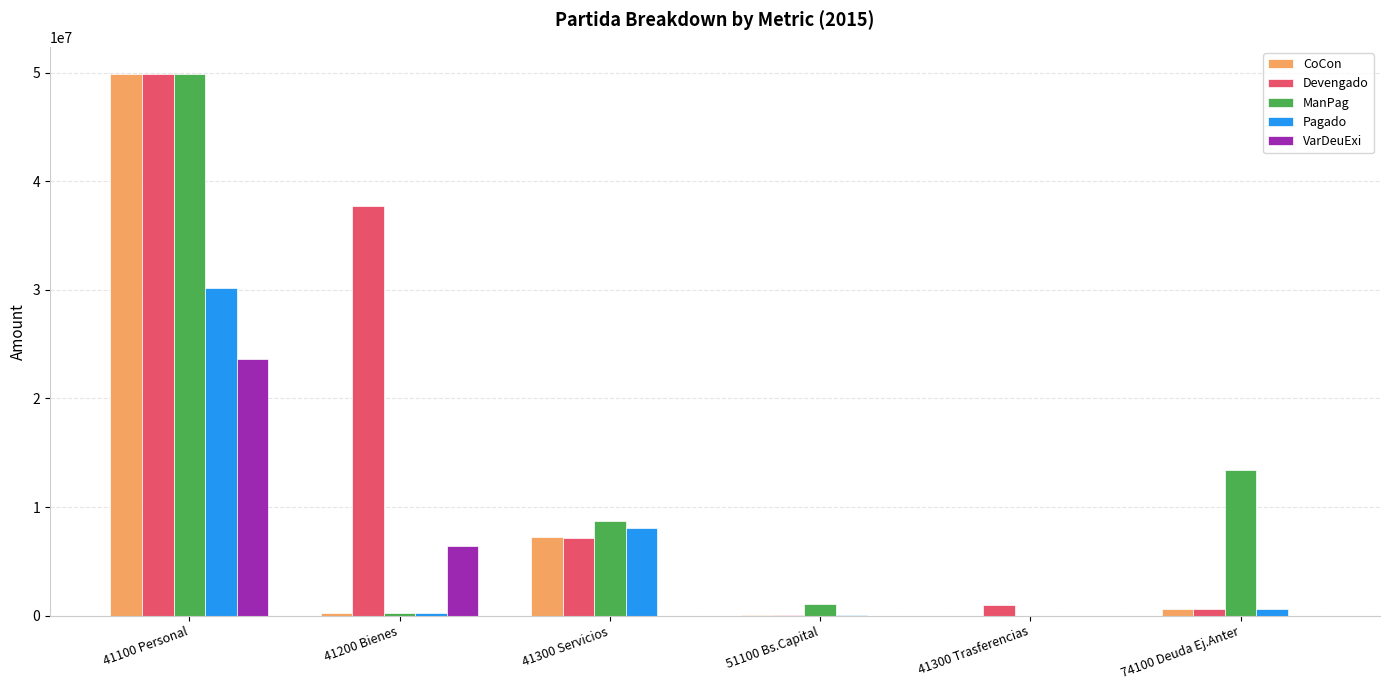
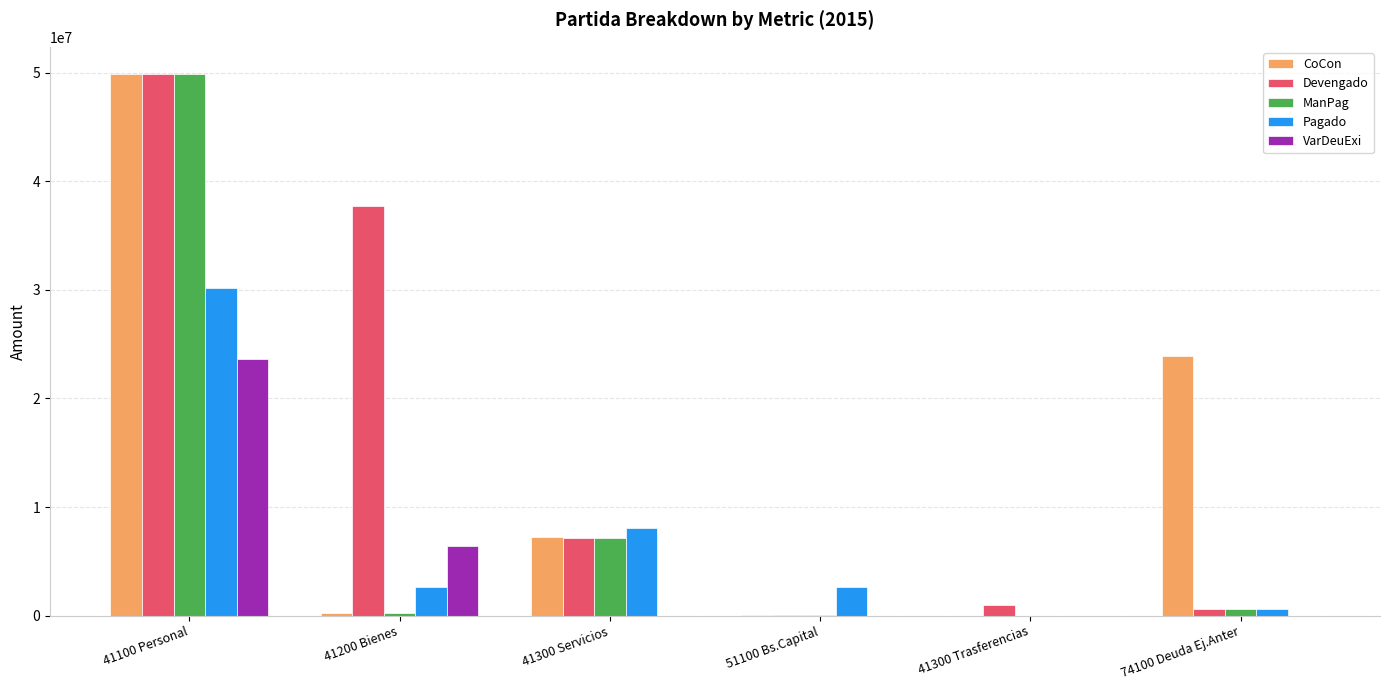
Pagado, 41200 Bienes: 300000 -> 2600000
ManPag, 41300 Servicios: 8700000 -> 7200000
ManPag, 51100 Bs.Capital: 1100000 -> 0
Pagado, 51100 Bs.Capital: 0 -> 2600000
CoCon, 74100 Deuda Ej.Anter: 600000 -> 23900000
ManPag, 74100 Deuda Ej.Anter: 13400000 -> 600000
